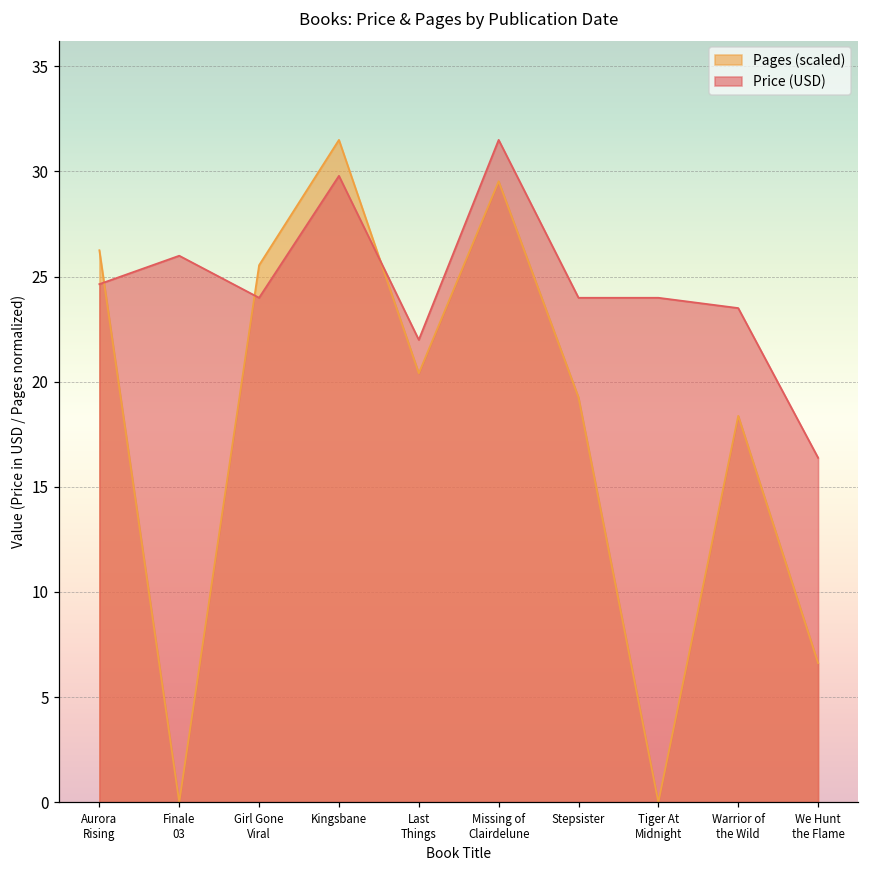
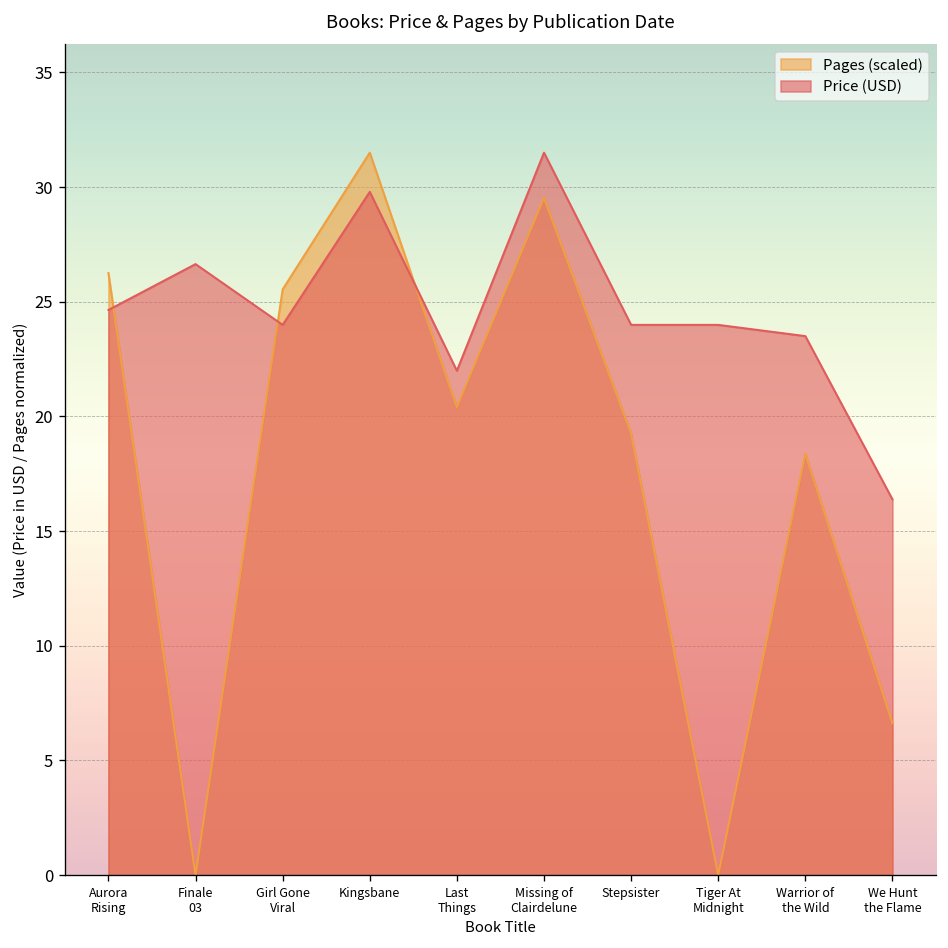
Price (USD), Finale 03: 26.0 -> 26.6
